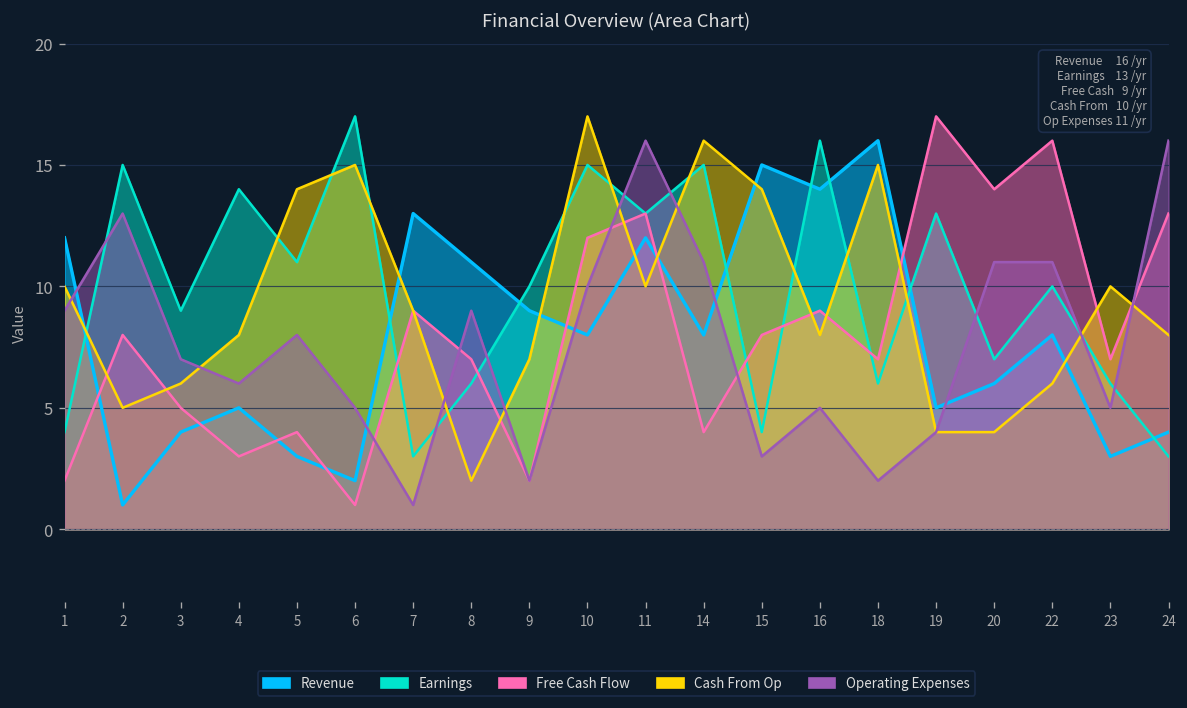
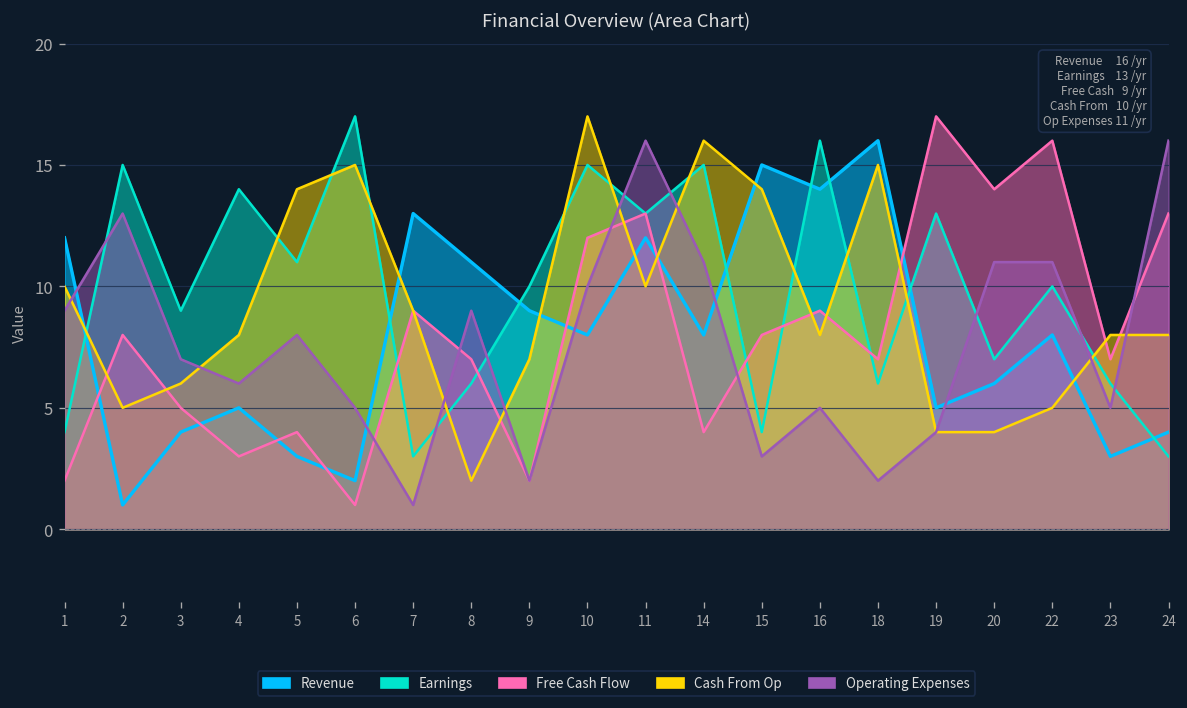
Cash From Op, 22: 6 -> 5
Cash From Op, 23: 10 -> 8
